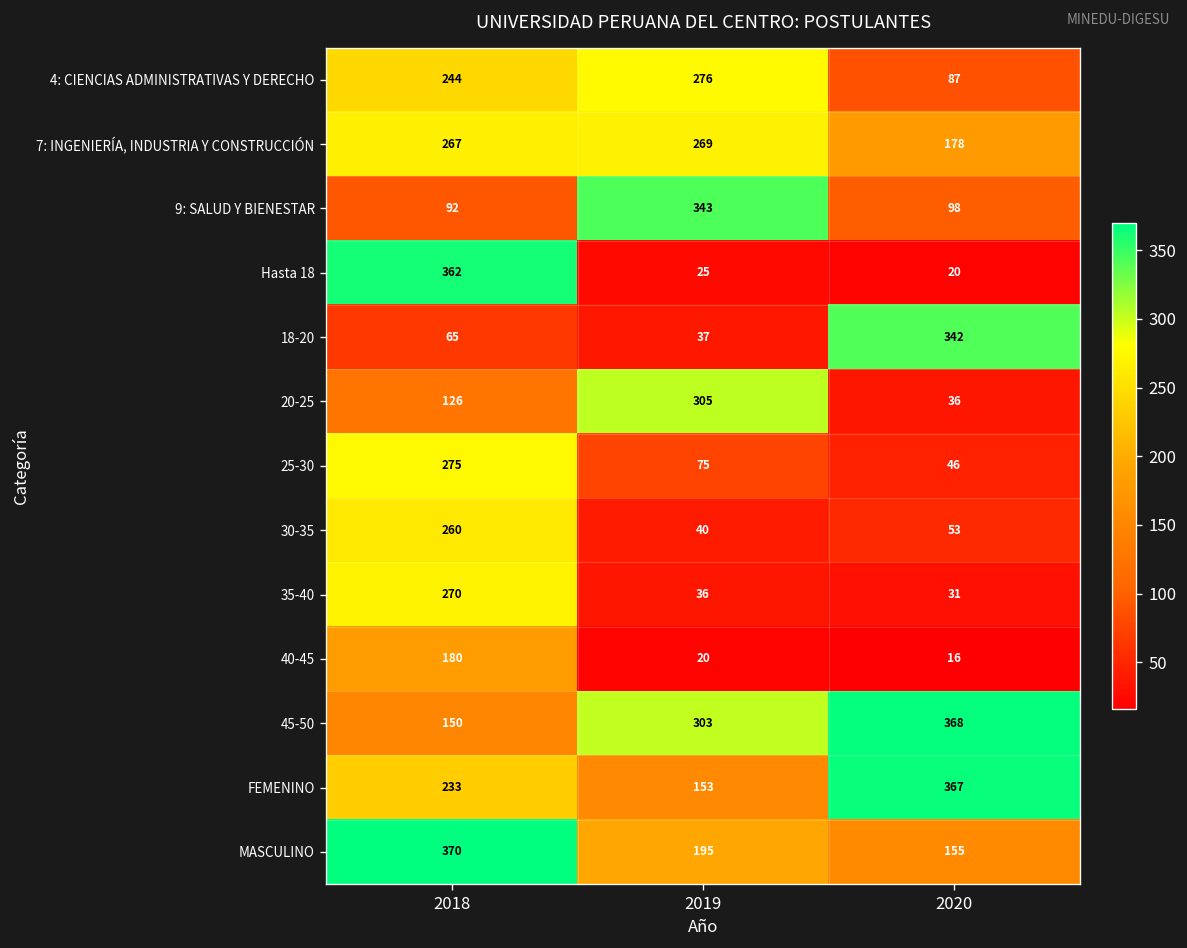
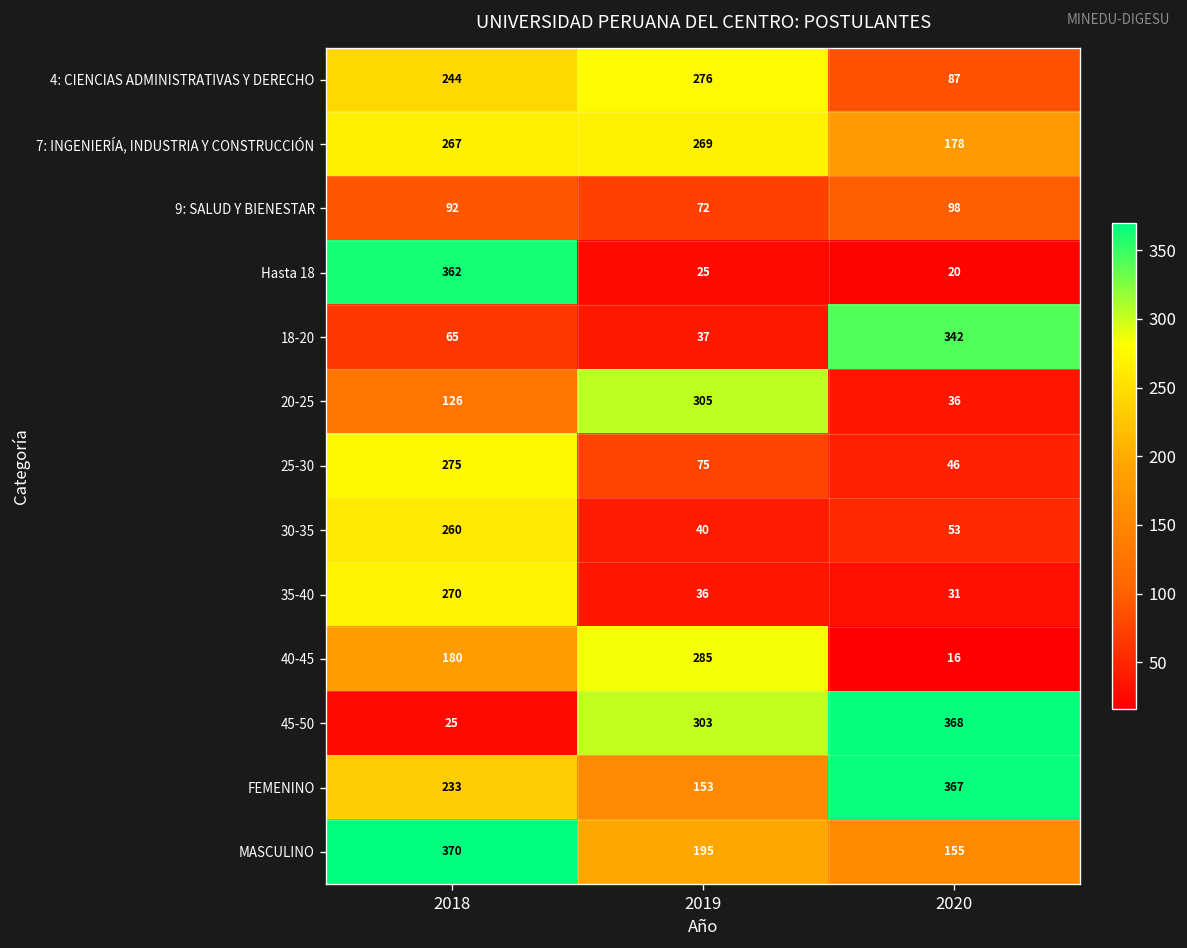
9: SALUD Y BIENESTAR, 2019: 343 -> 72
40-45, 2019: 20 -> 285
45-50, 2018: 150 -> 25
